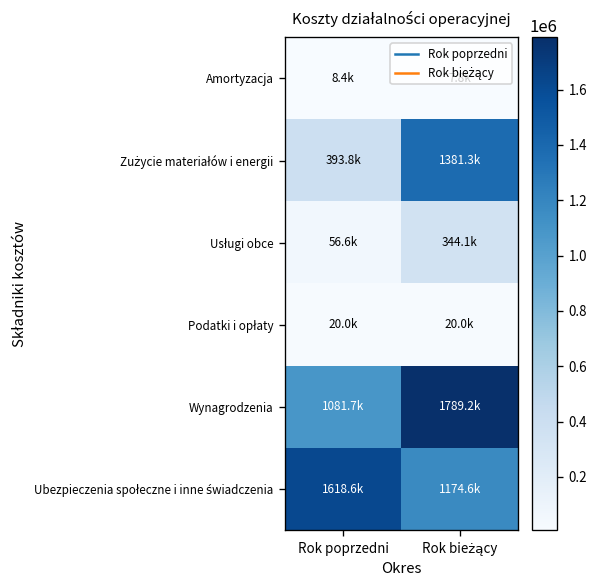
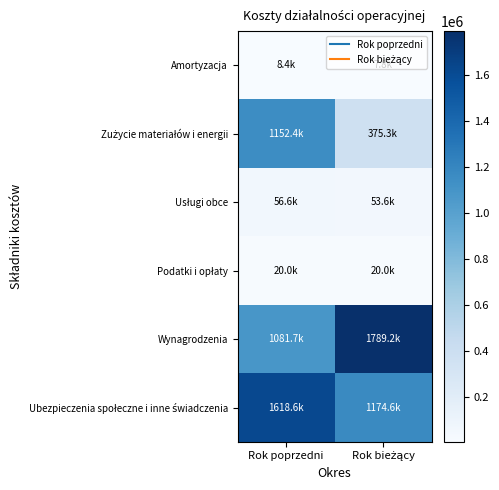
Zużycie materiałów i energii, Rok poprzedni: 393.8k -> 1152.4k
Zużycie materiałów i energii, Rok bieżący: 1381.3k -> 375.3k
Usługi obce, Rok bieżący: 344.1k -> 53.6k
